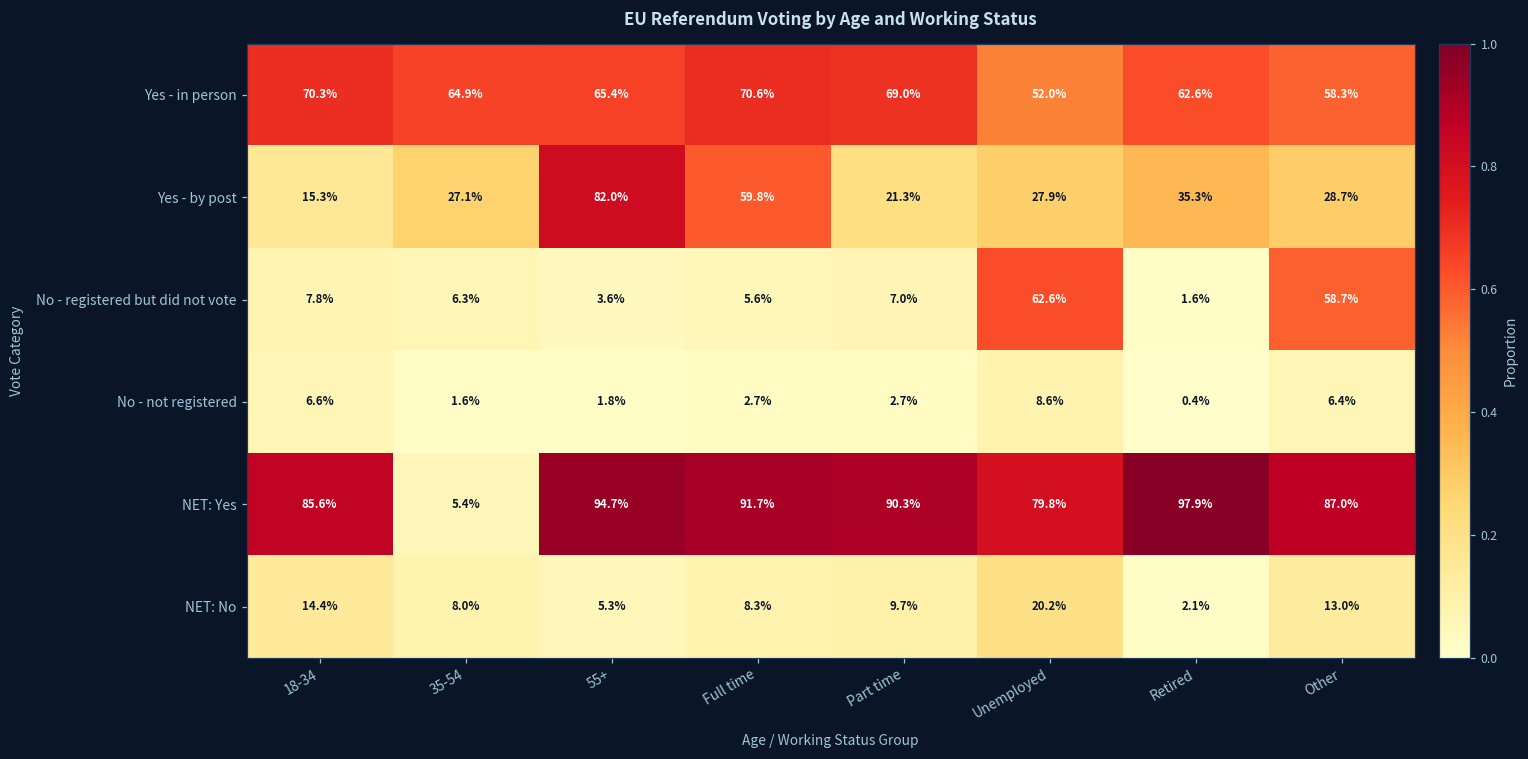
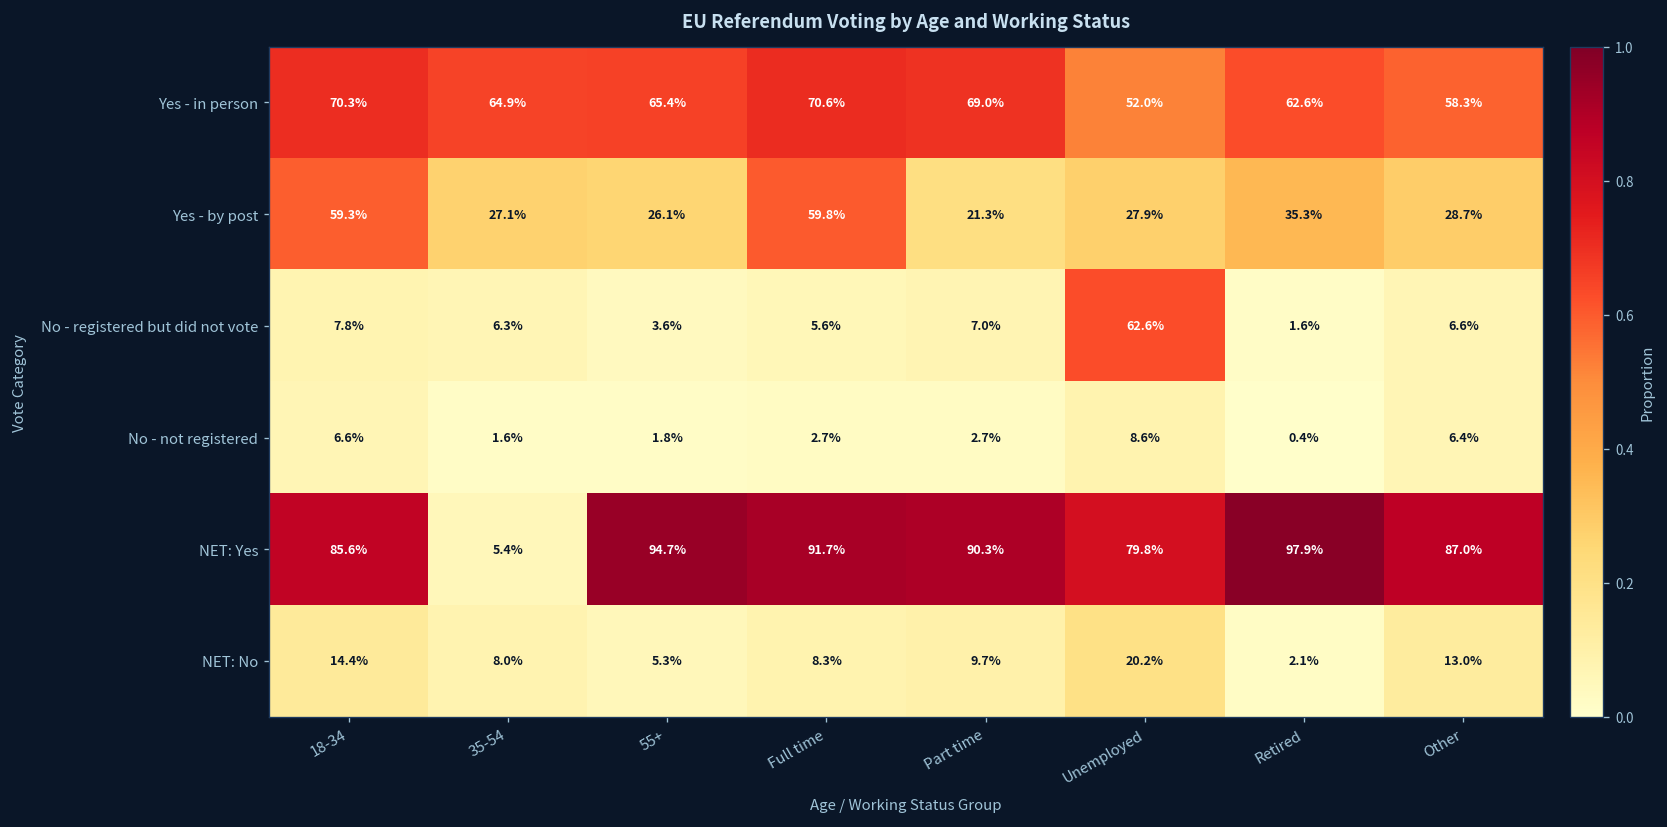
Yes - by post, 18-34: 15.3% -> 59.3%
Yes - by post, 55+: 82.0% -> 26.1%
No - registered but did not vote, Other: 58.7% -> 6.6%
